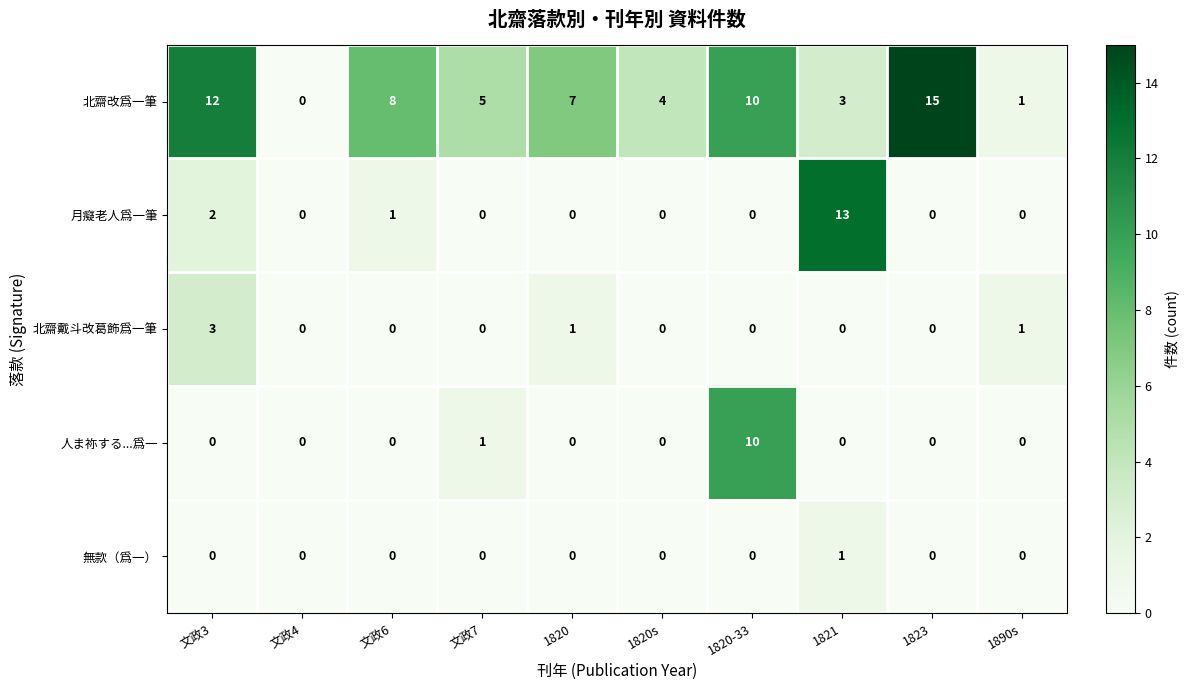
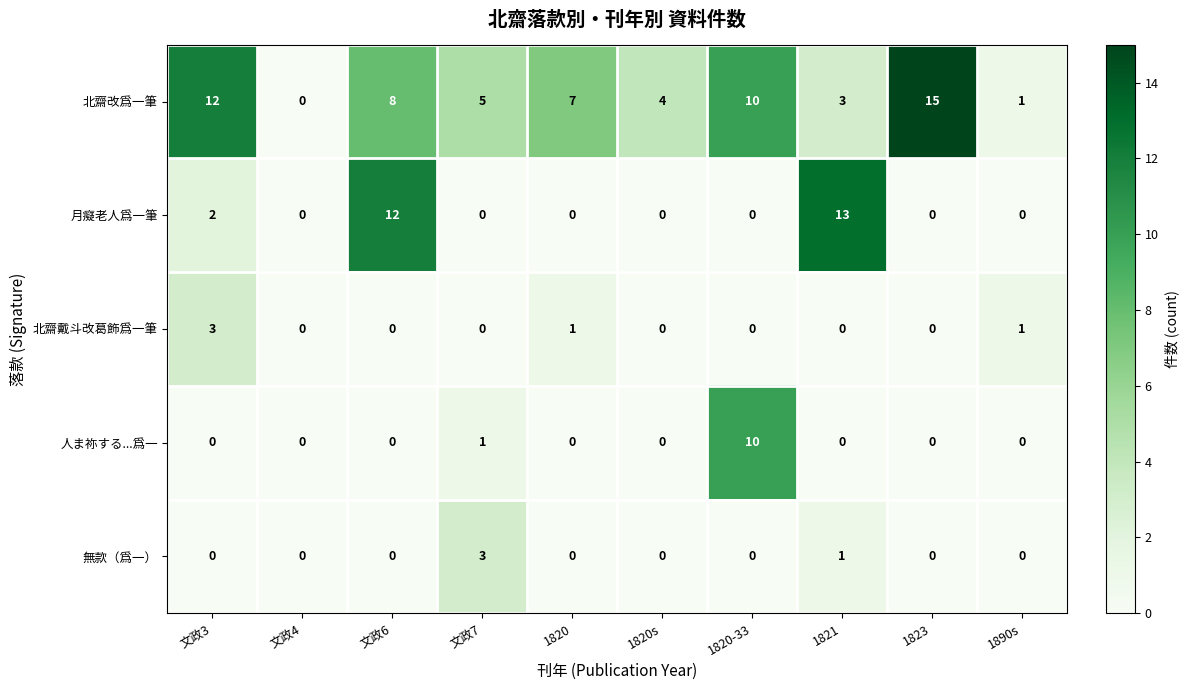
月癡老人爲一筆, 文政6: 1 -> 12
無款（爲一）, 文政7: 0 -> 3
